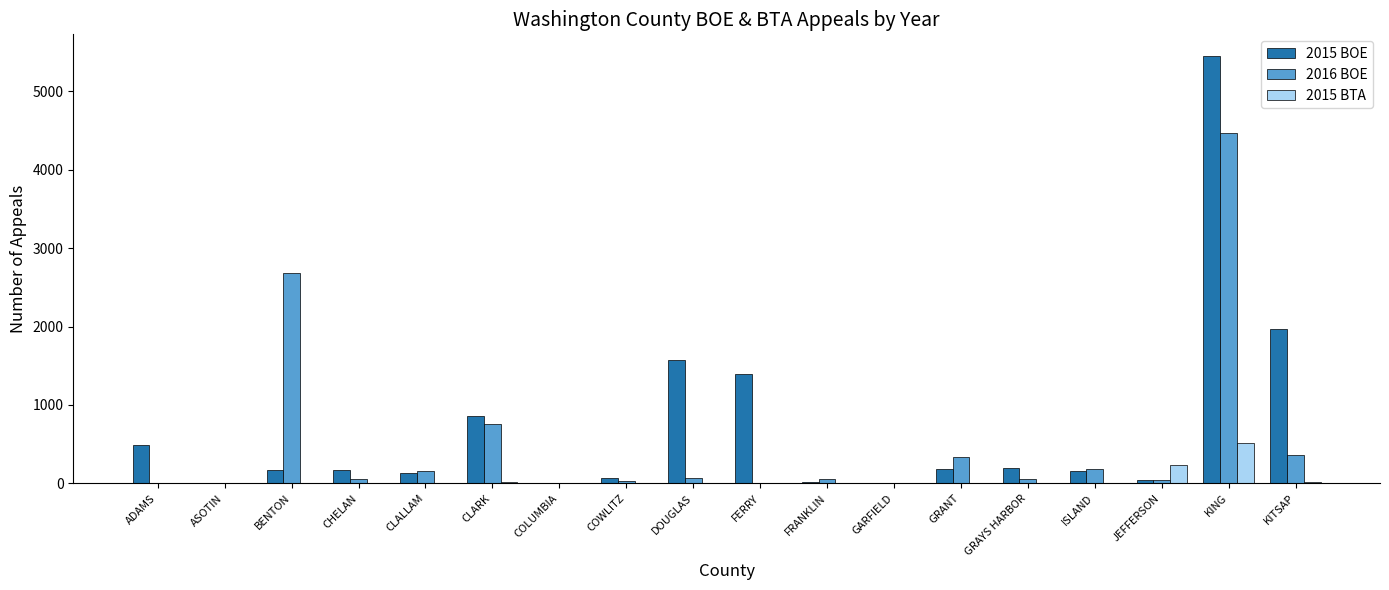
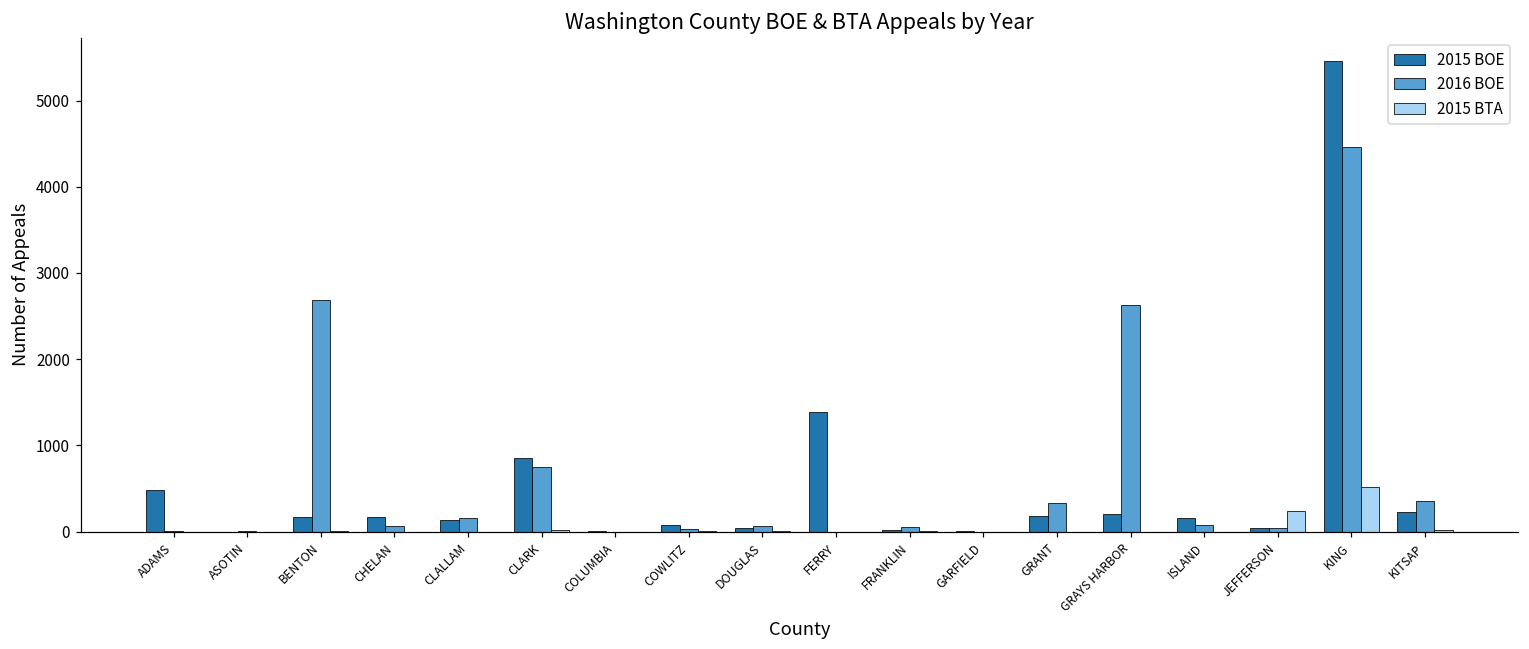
2015 BOE, DOUGLAS: 1600 -> 0
2016 BOE, GRAYS HARBOR: 100 -> 2600
2016 BOE, ISLAND: 200 -> 100
2015 BOE, KITSAP: 2000 -> 200
